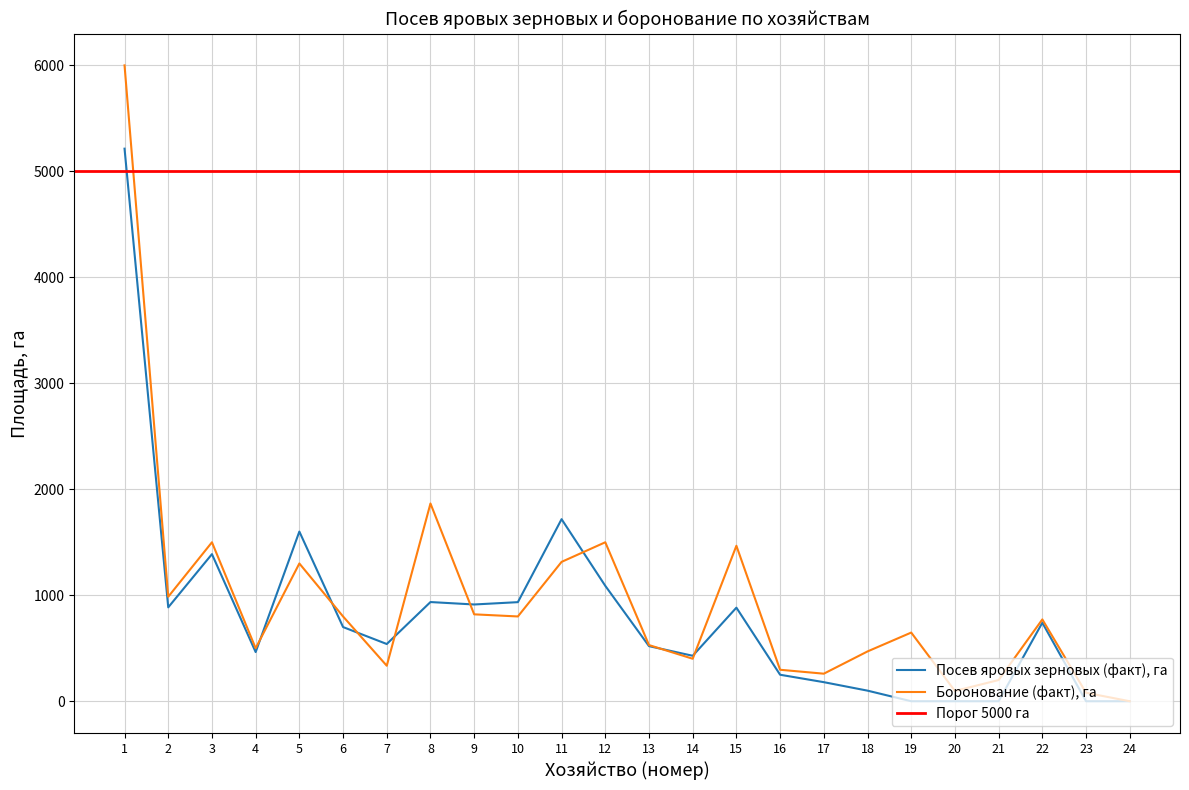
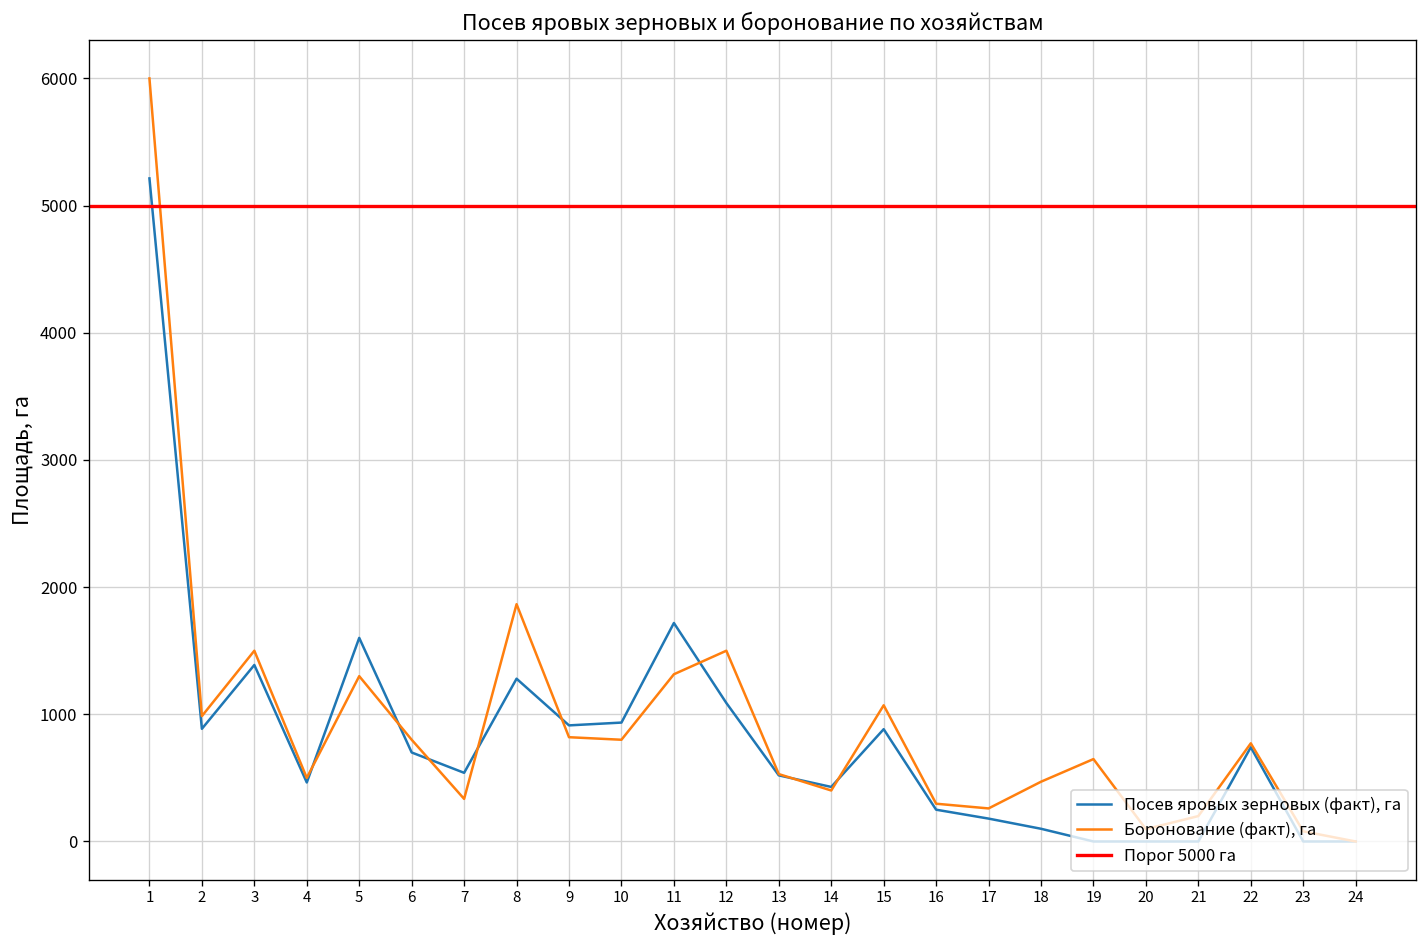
Посев яровых зерновых (факт), га, 8: 940 -> 1280
Боронование (факт), га, 15: 1470 -> 1070
